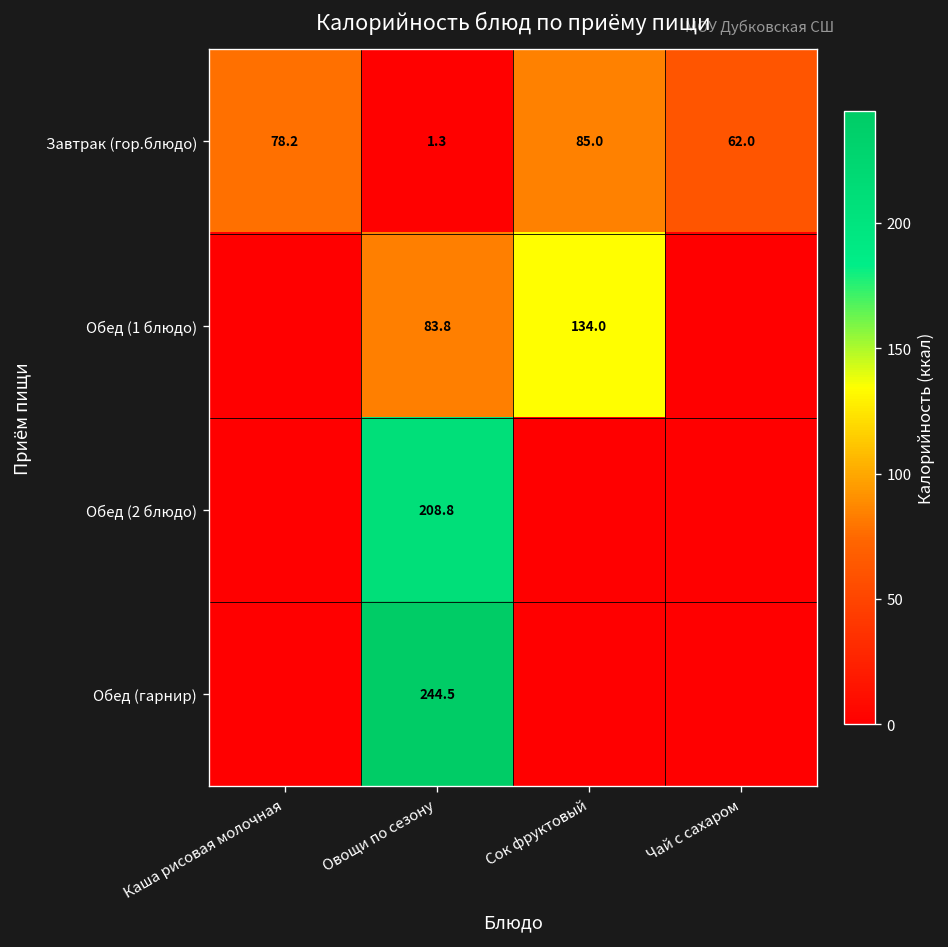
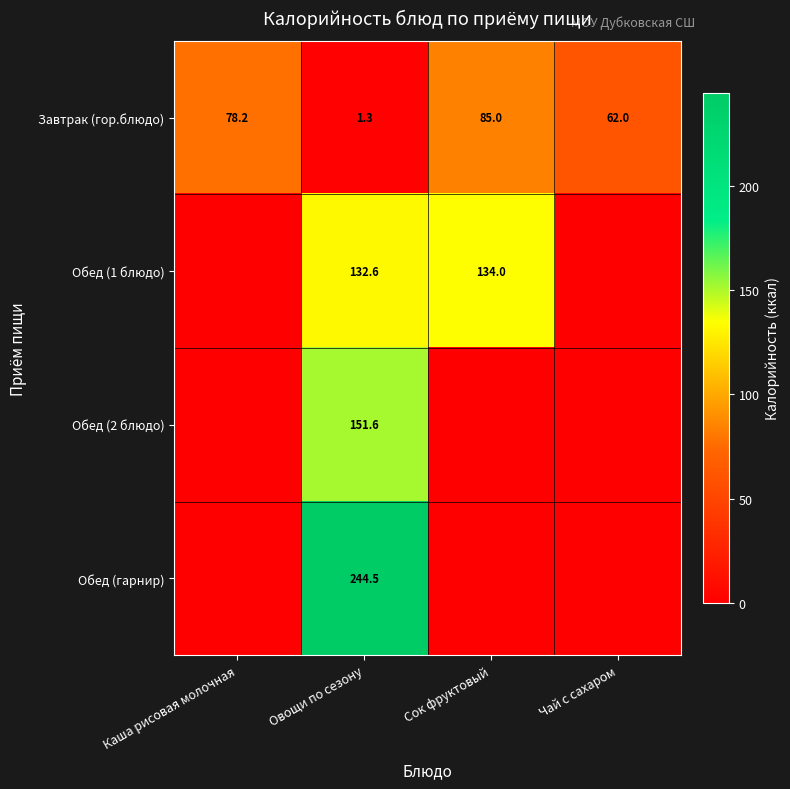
Обед (1 блюдо), Овощи по сезону: 83.8 -> 132.6
Обед (2 блюдо), Овощи по сезону: 208.8 -> 151.6
